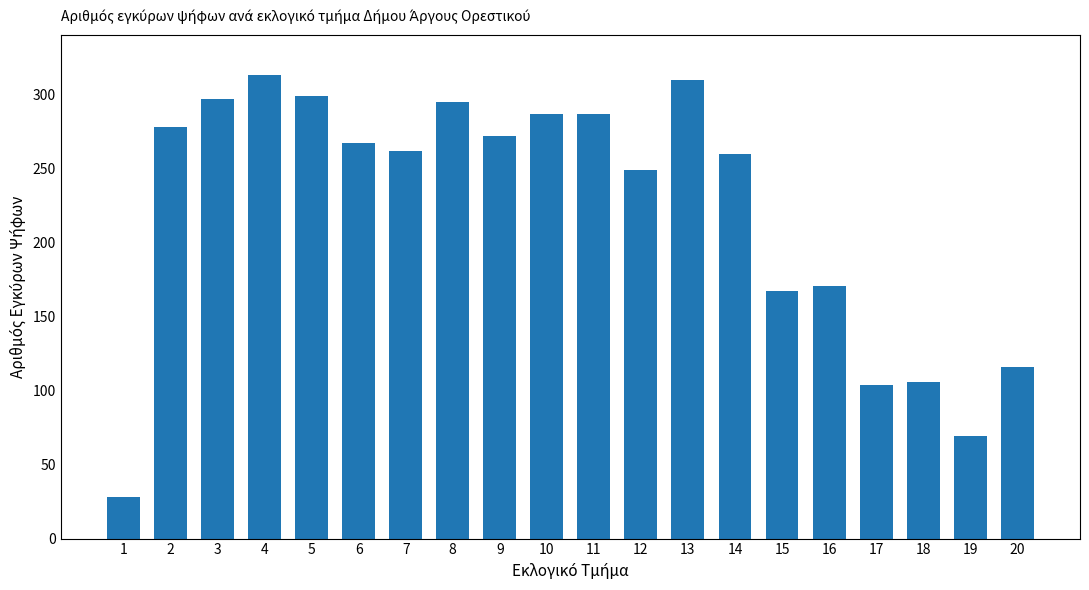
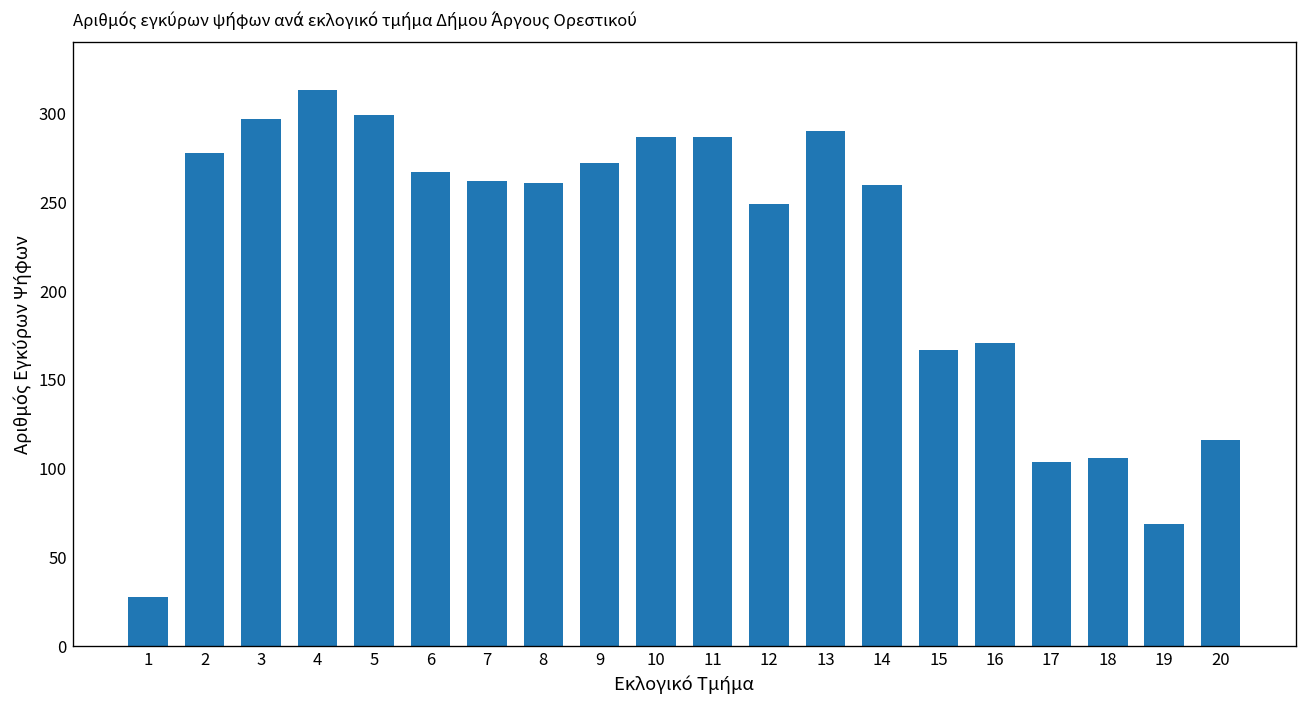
8: 295 -> 261
13: 310 -> 290
